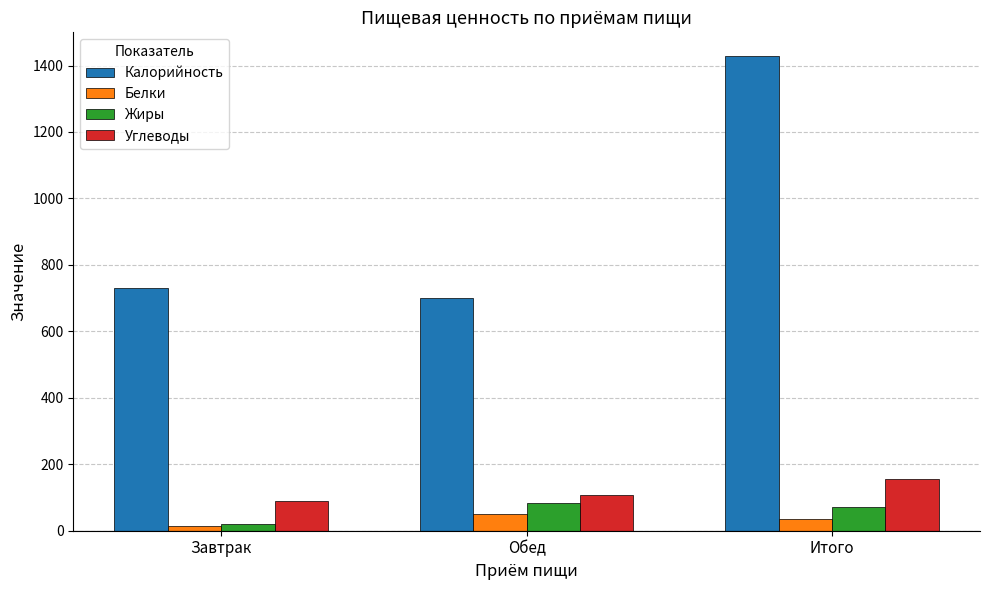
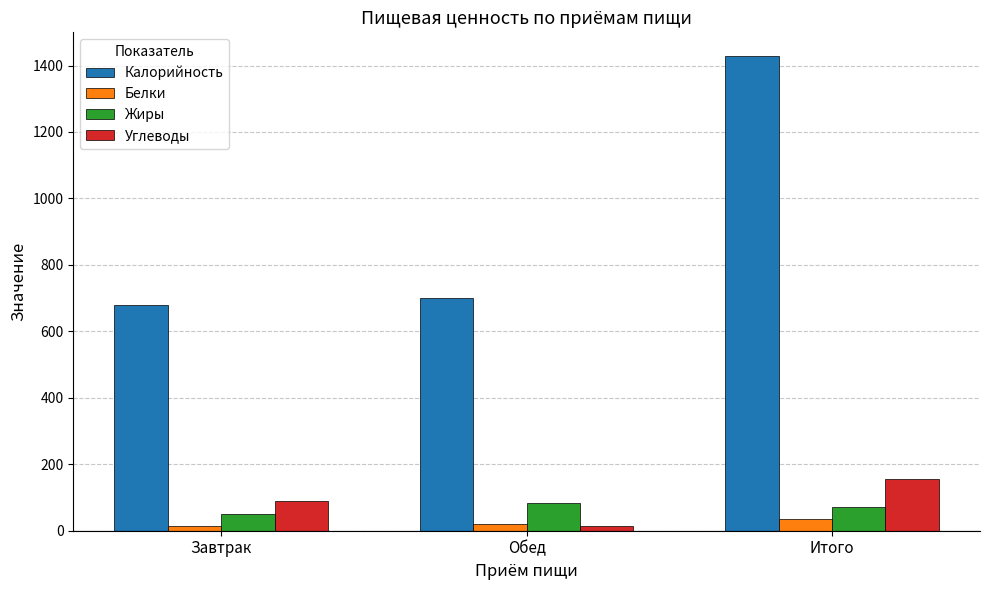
Калорийность, Завтрак: 730 -> 680
Жиры, Завтрак: 20 -> 50
Белки, Обед: 50 -> 20
Углеводы, Обед: 110 -> 10
